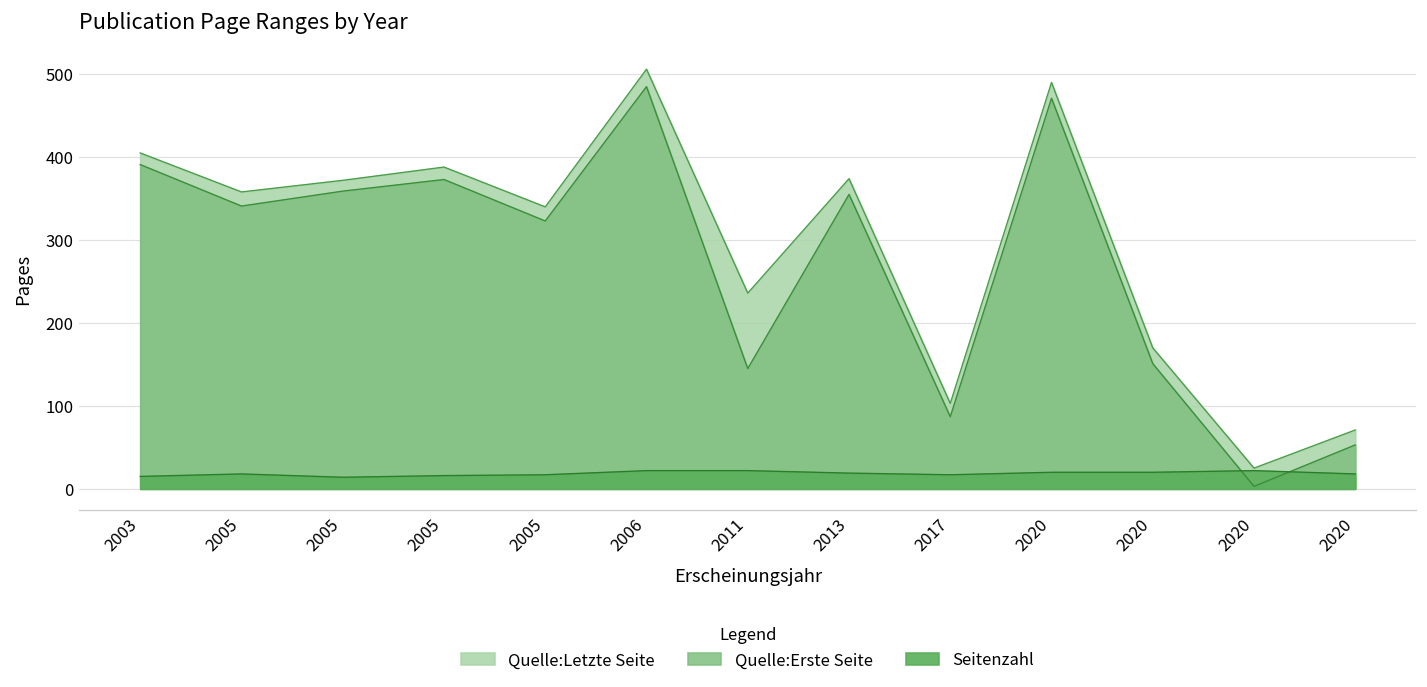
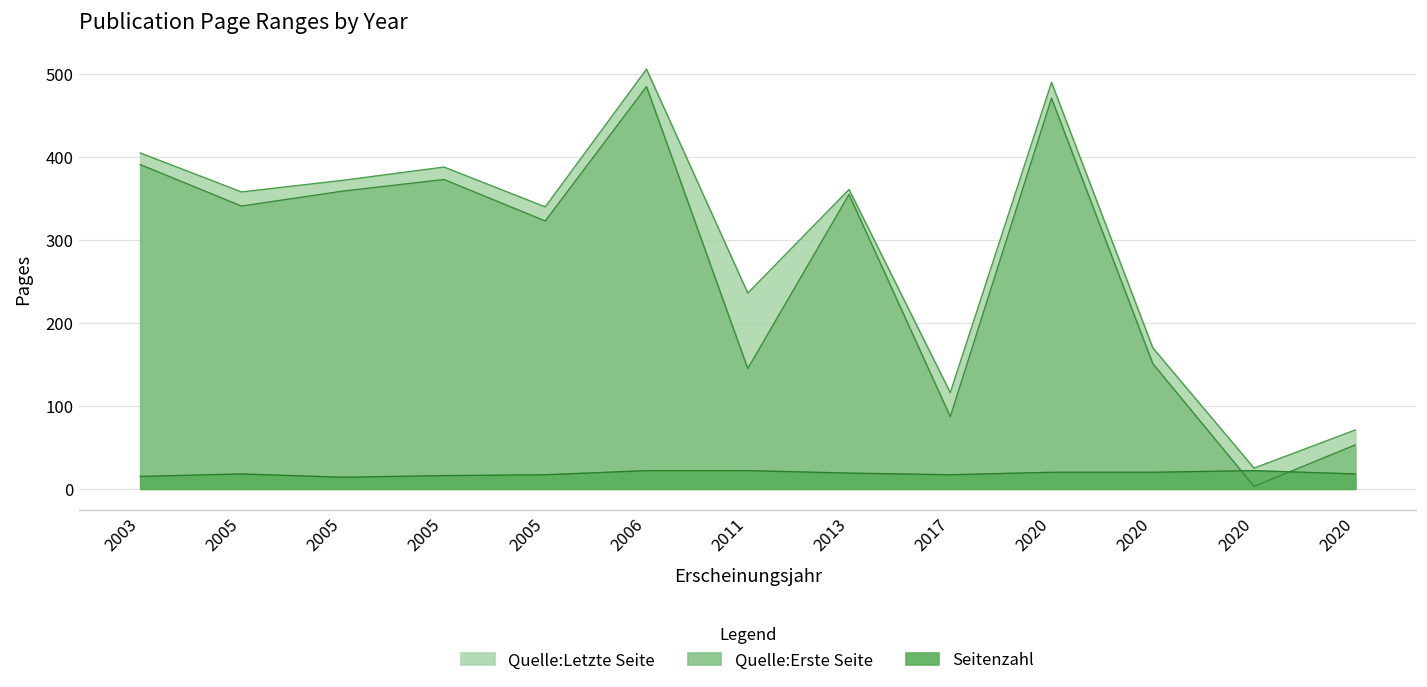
Quelle:Letzte Seite, 2013: 370 -> 360
Quelle:Letzte Seite, 2017: 100 -> 120
